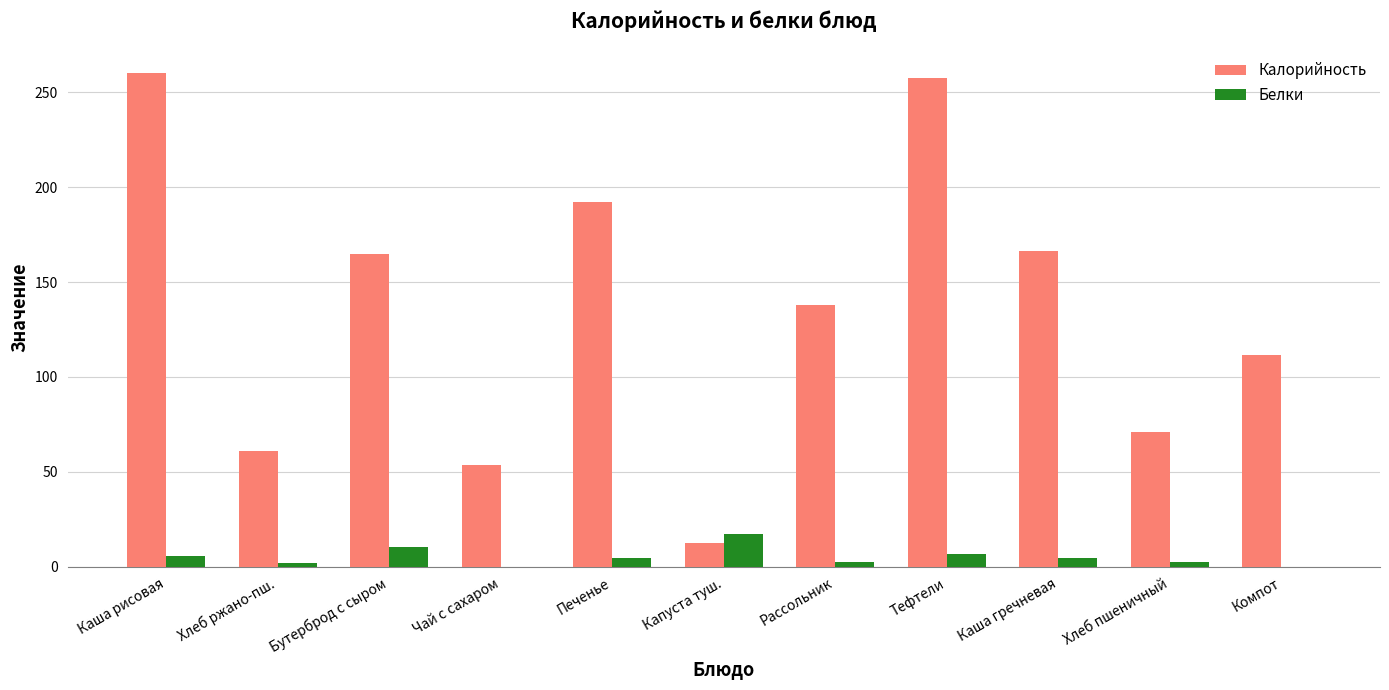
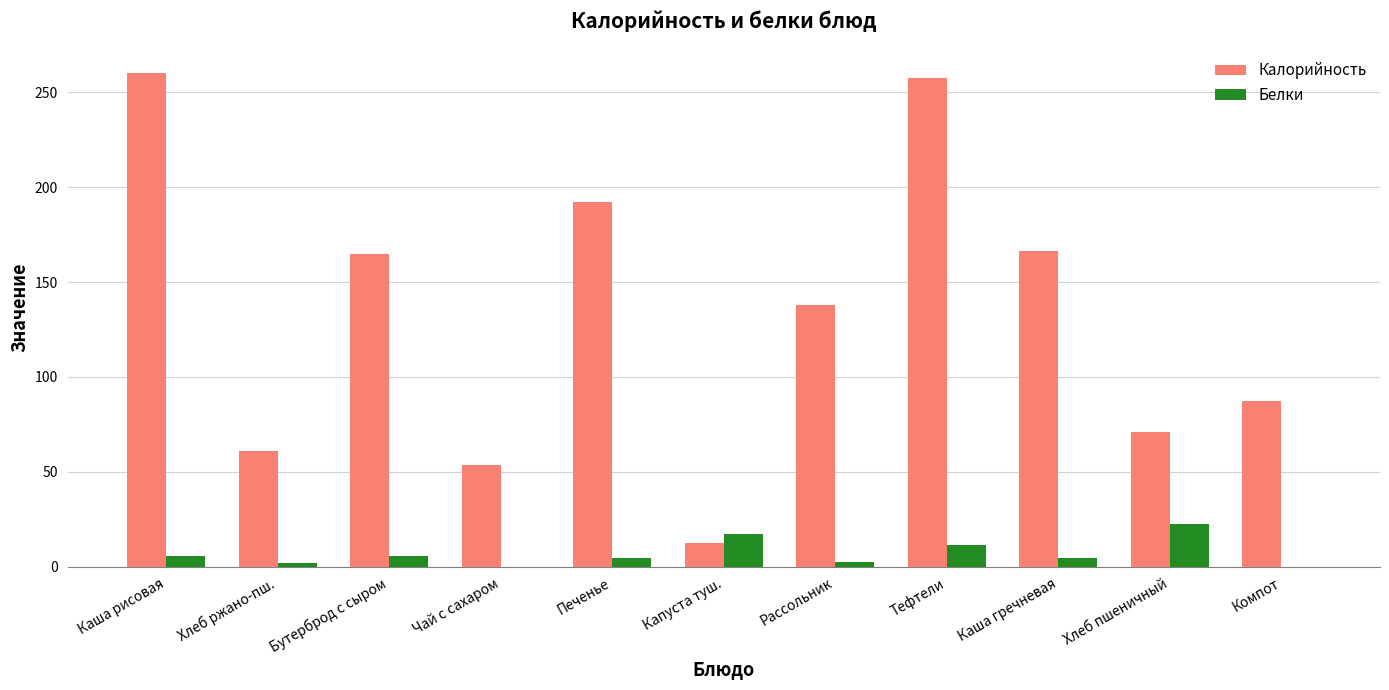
Белки, Бутерброд с сыром: 10 -> 6
Белки, Тефтели: 7 -> 12
Белки, Хлеб пшеничный: 2 -> 23
Калорийность, Компот: 112 -> 88
